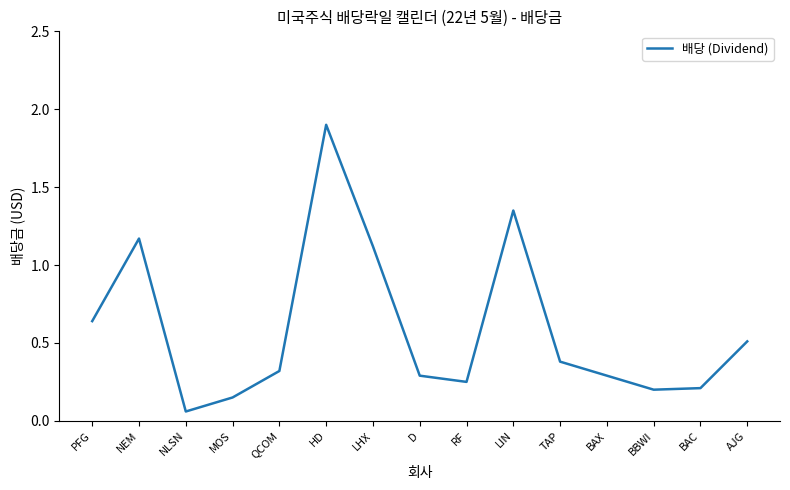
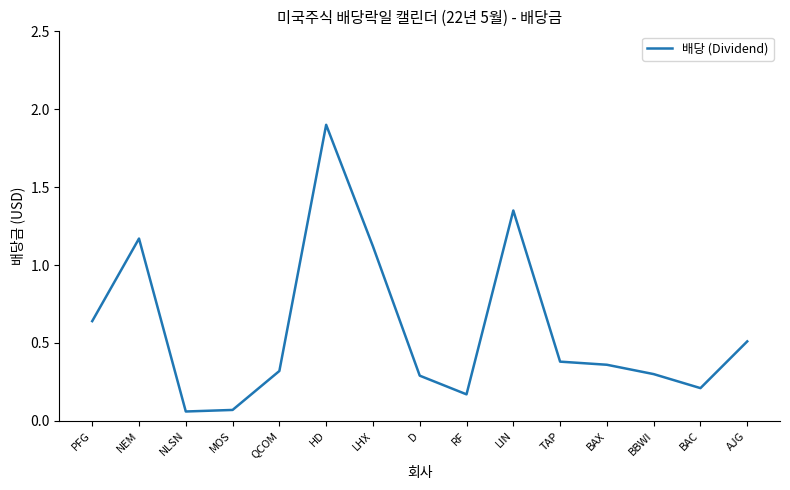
MOS: 0.15 -> 0.07
RF: 0.25 -> 0.17
BAX: 0.29 -> 0.36
BBWI: 0.2 -> 0.3
